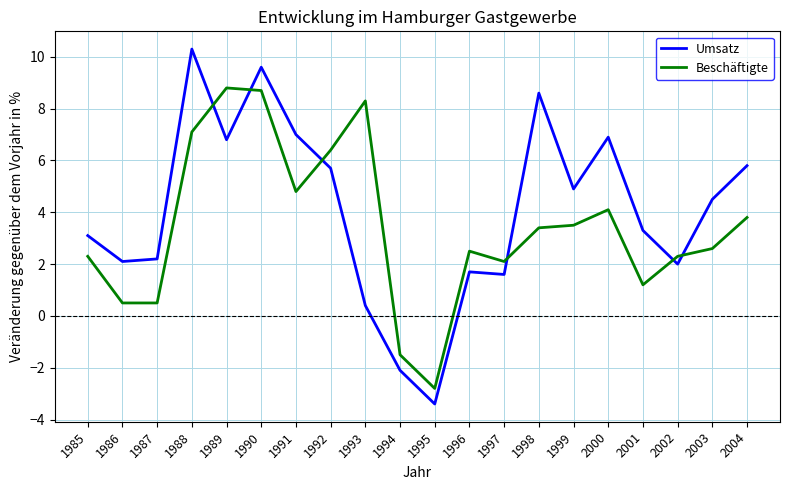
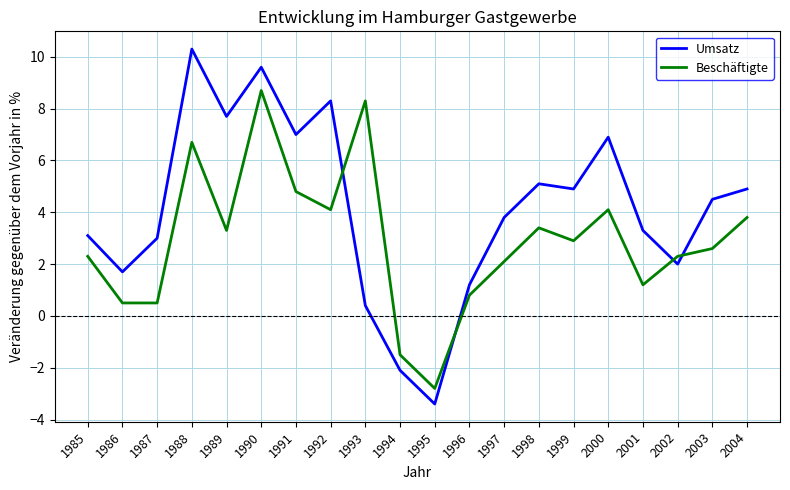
Umsatz, 1986: 2.1 -> 1.7
Umsatz, 1987: 2.2 -> 3.0
Beschäftigte, 1988: 7.1 -> 6.7
Umsatz, 1989: 6.8 -> 7.7
Beschäftigte, 1989: 8.8 -> 3.3
Umsatz, 1992: 5.7 -> 8.3
Beschäftigte, 1992: 6.4 -> 4.1
Umsatz, 1996: 1.7 -> 1.2
Beschäftigte, 1996: 2.5 -> 0.8
Umsatz, 1997: 1.6 -> 3.8
Umsatz, 1998: 8.6 -> 5.1
Beschäftigte, 1999: 3.5 -> 2.9
Umsatz, 2004: 5.8 -> 4.9
